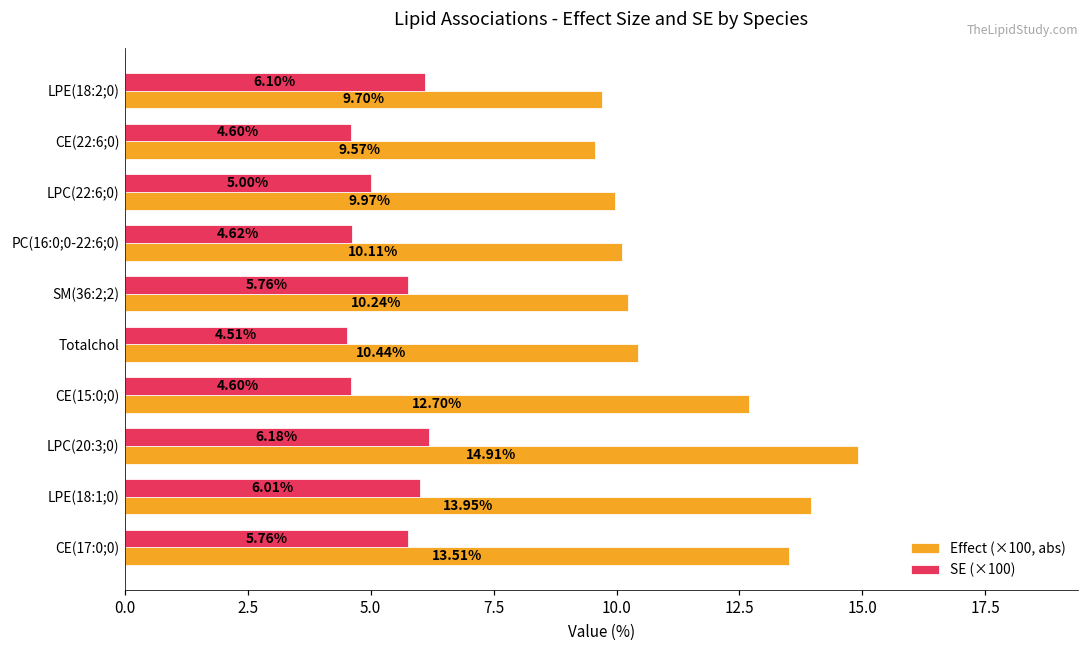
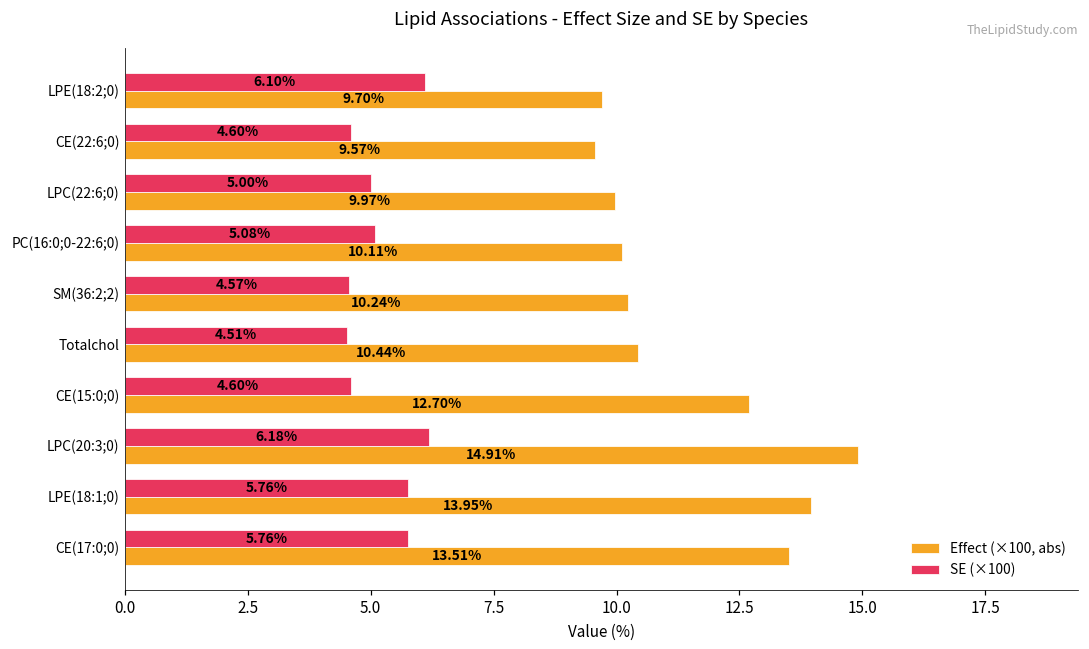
SE (×100), PC(16:0;0-22:6;0): 4.62% -> 5.08%
SE (×100), SM(36:2;2): 5.76% -> 4.57%
SE (×100), LPE(18:1;0): 6.01% -> 5.76%
